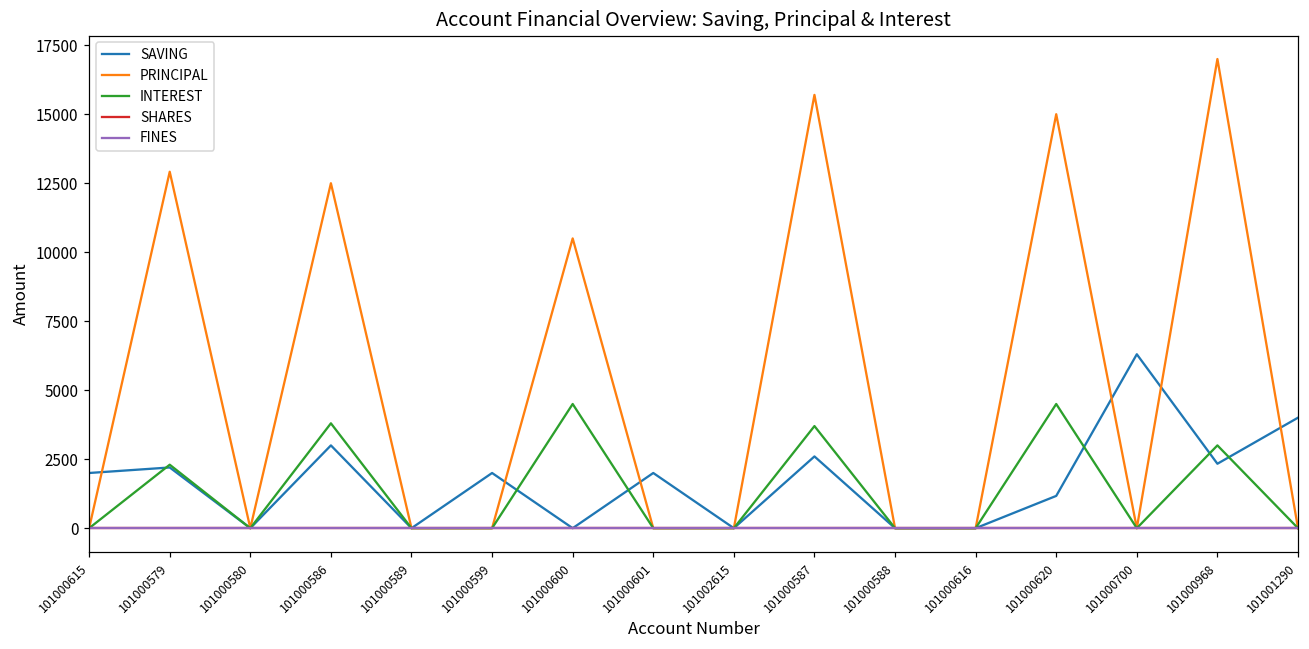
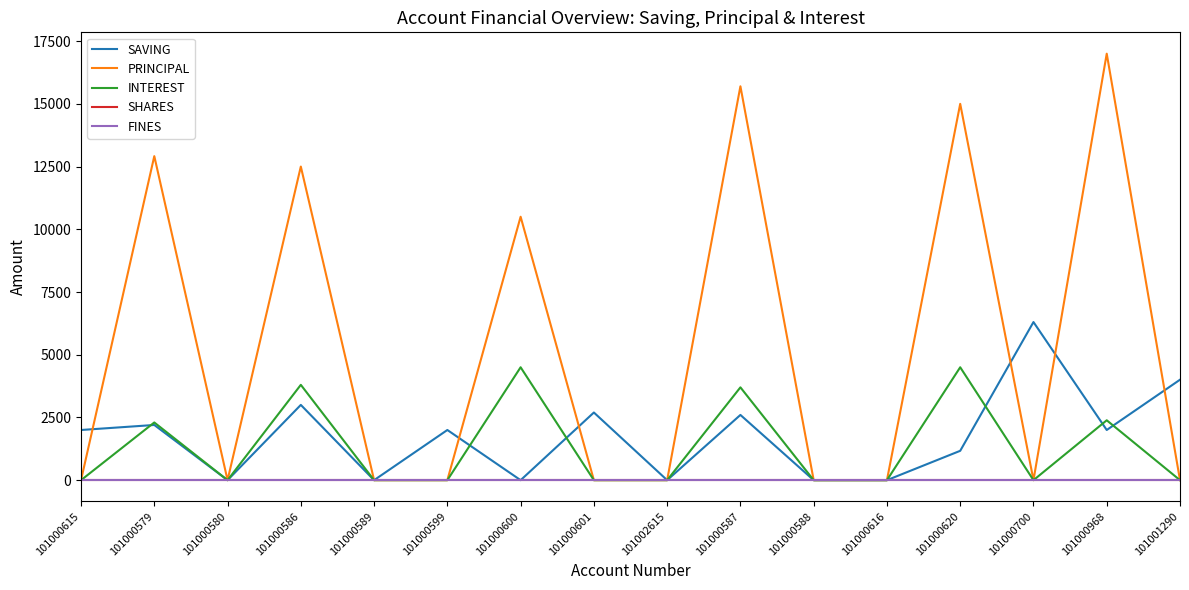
SAVING, 101000601: 2000 -> 2700
SAVING, 101000968: 2300 -> 2000
INTEREST, 101000968: 3000 -> 2400
